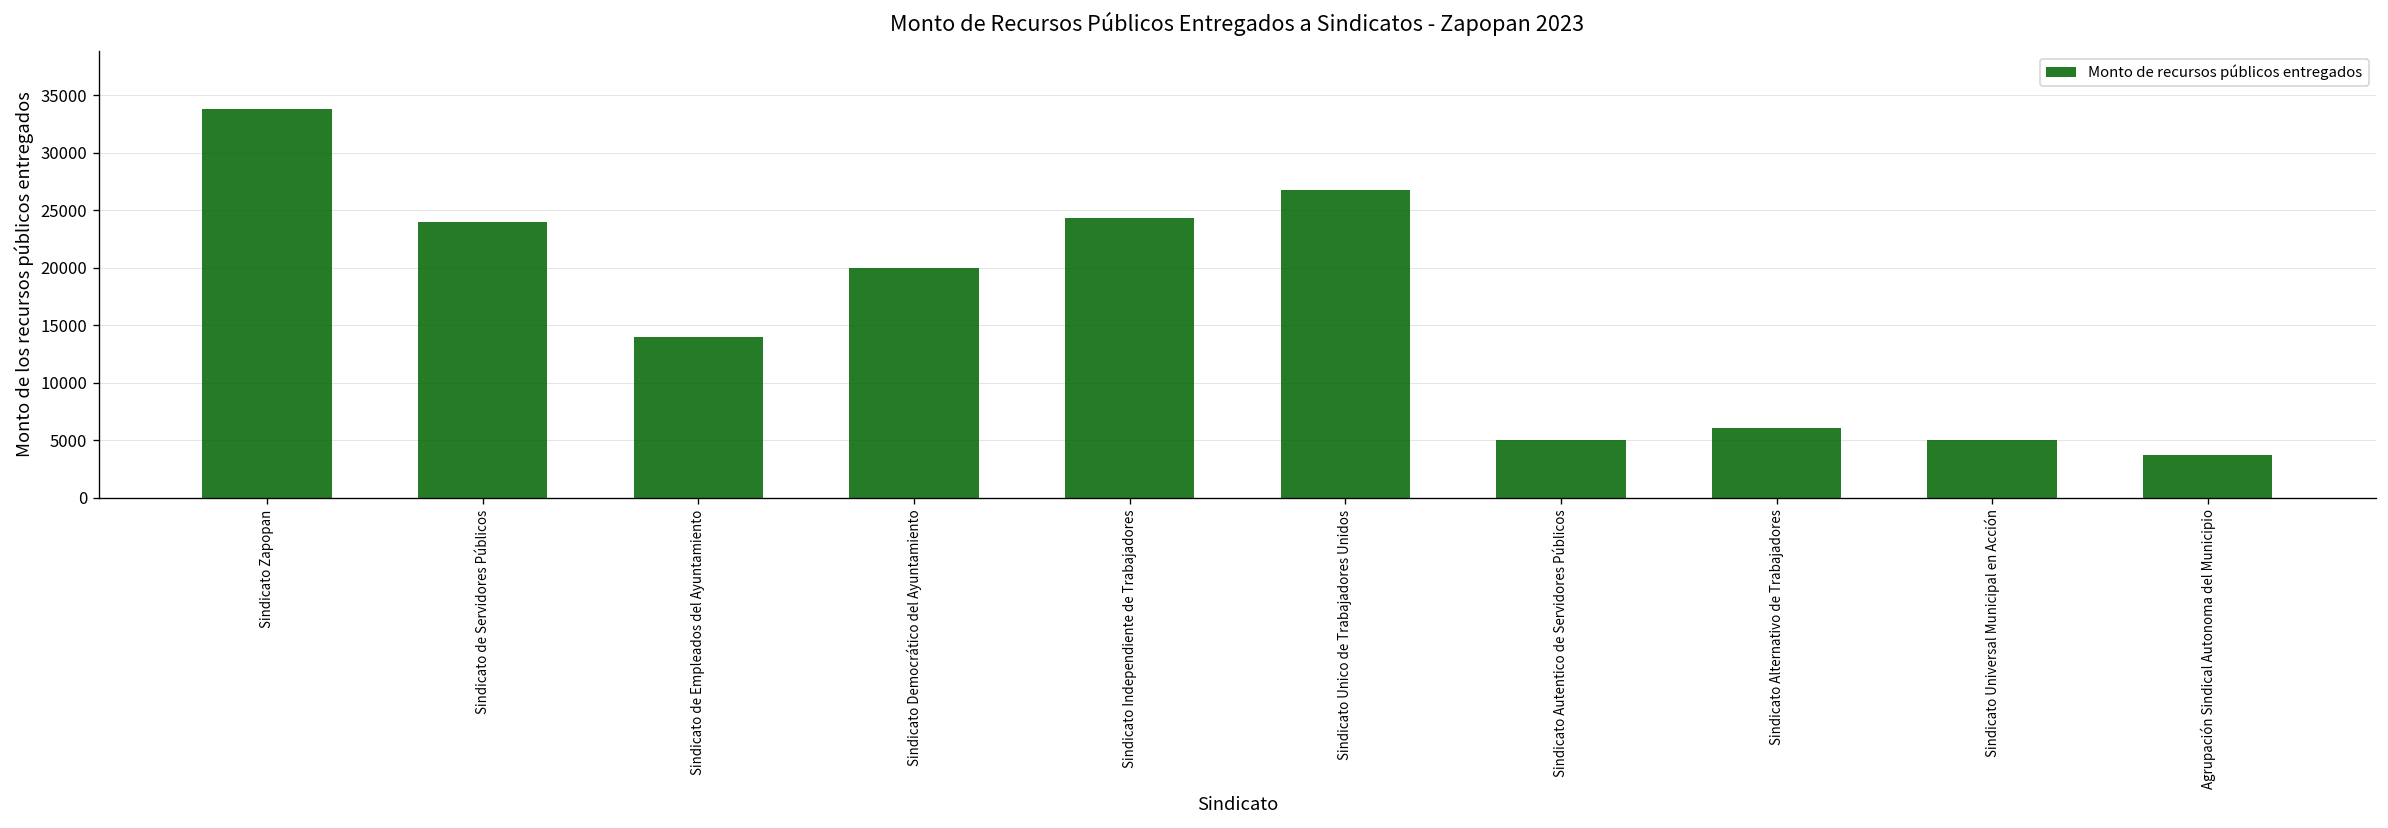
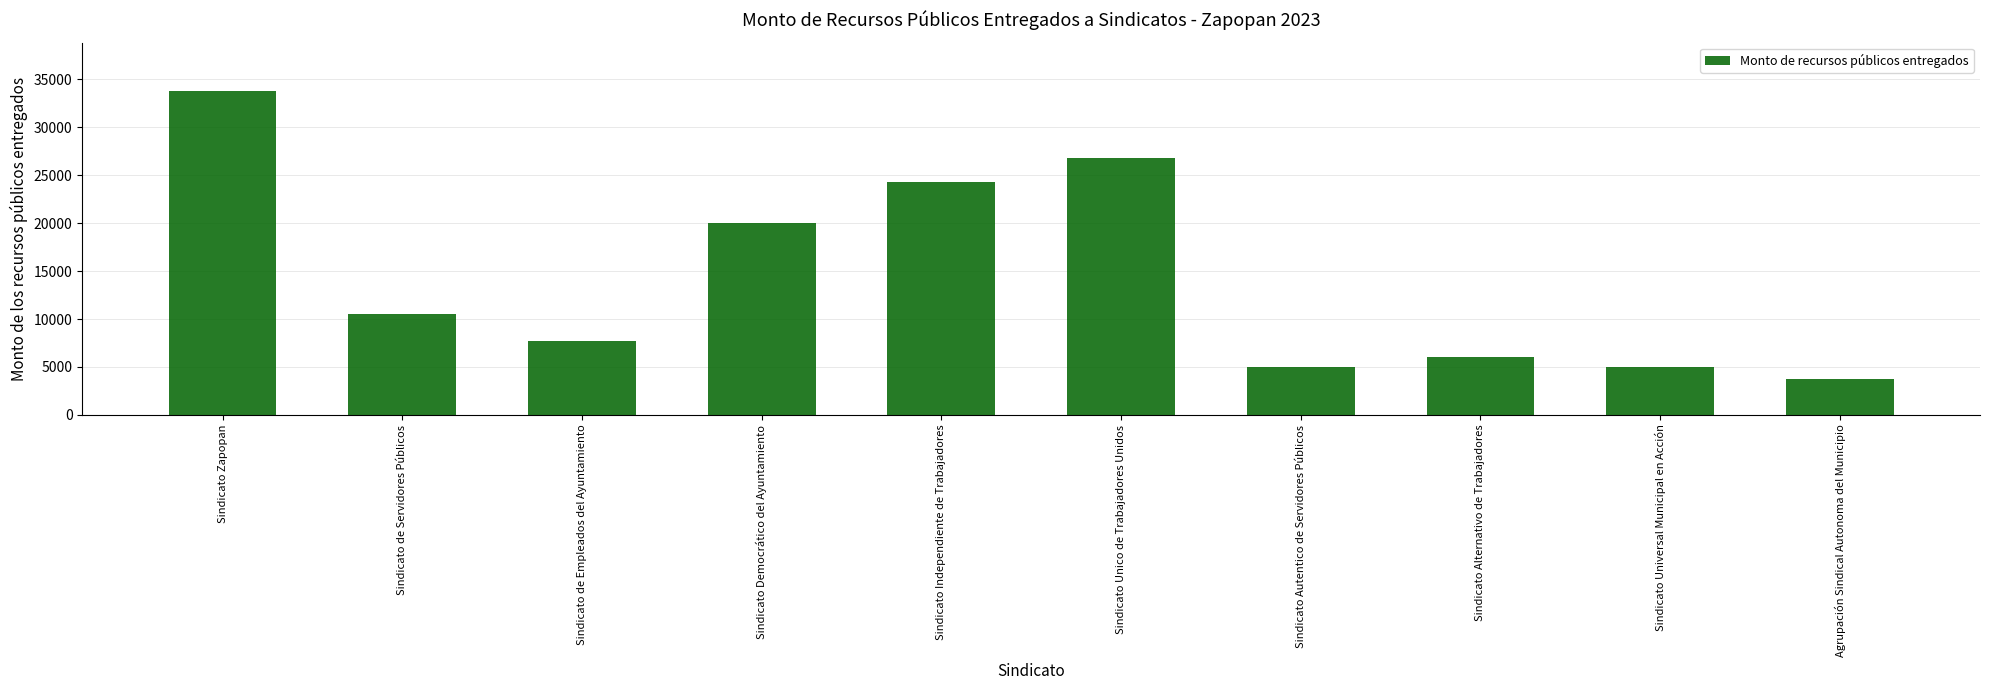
Sindicato de Servidores Públicos: 24000 -> 11000
Sindicato de Empleados del Ayuntamiento: 14000 -> 8000
